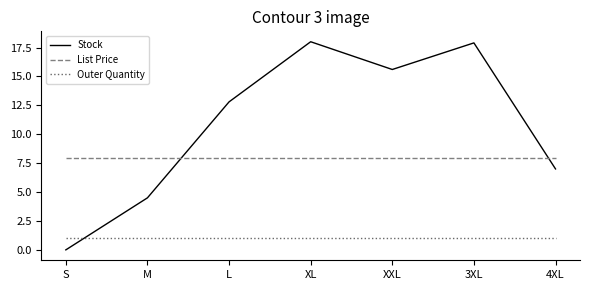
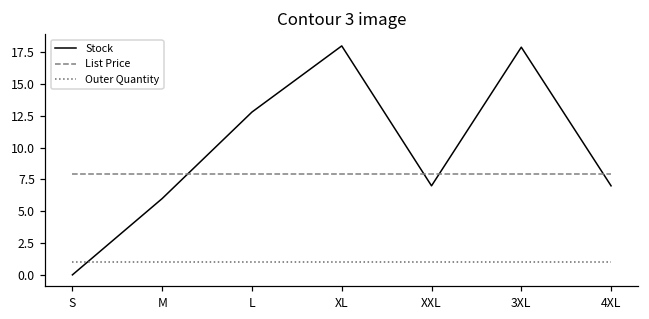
Stock, M: 4.5 -> 6.0
Stock, XXL: 15.6 -> 7.0
